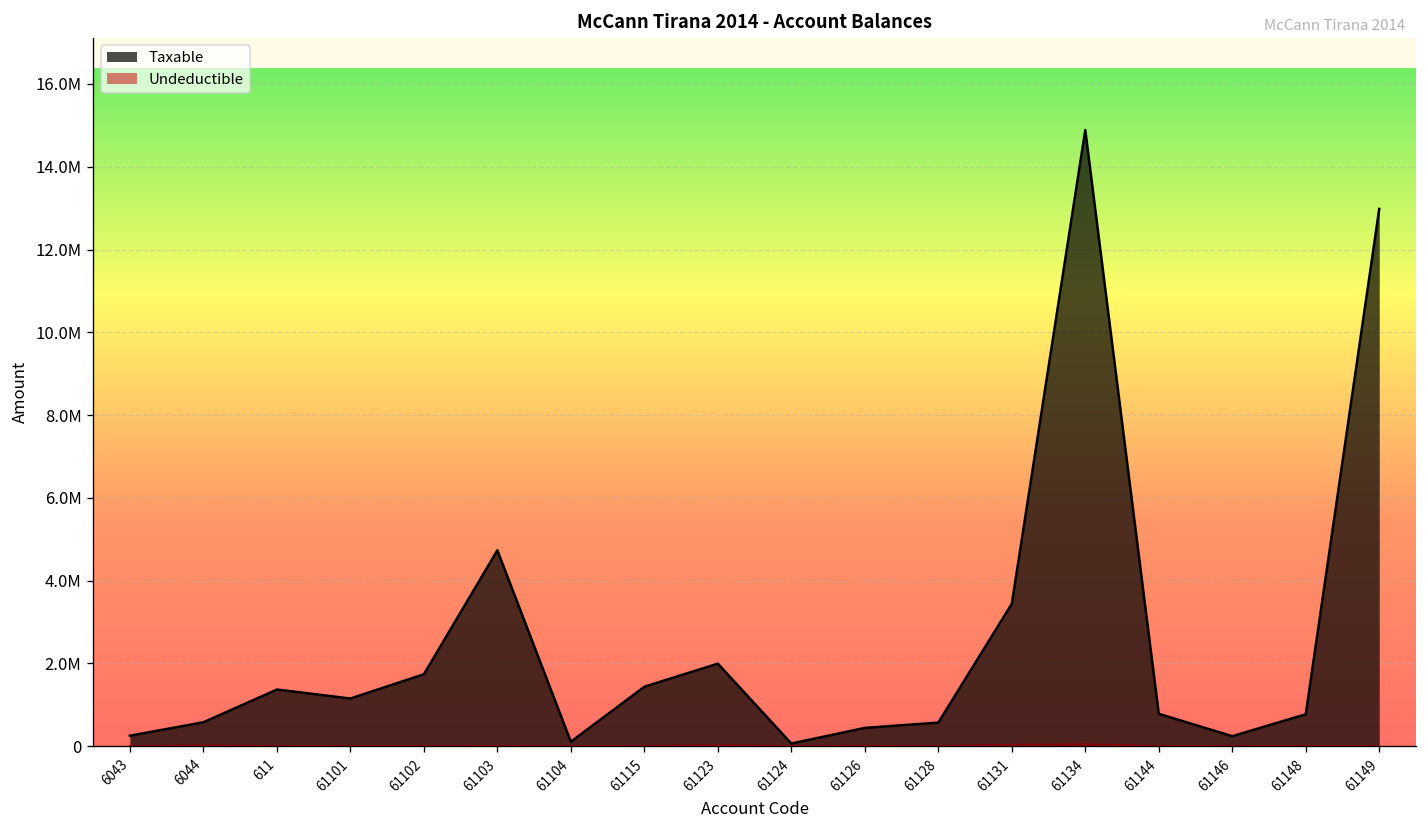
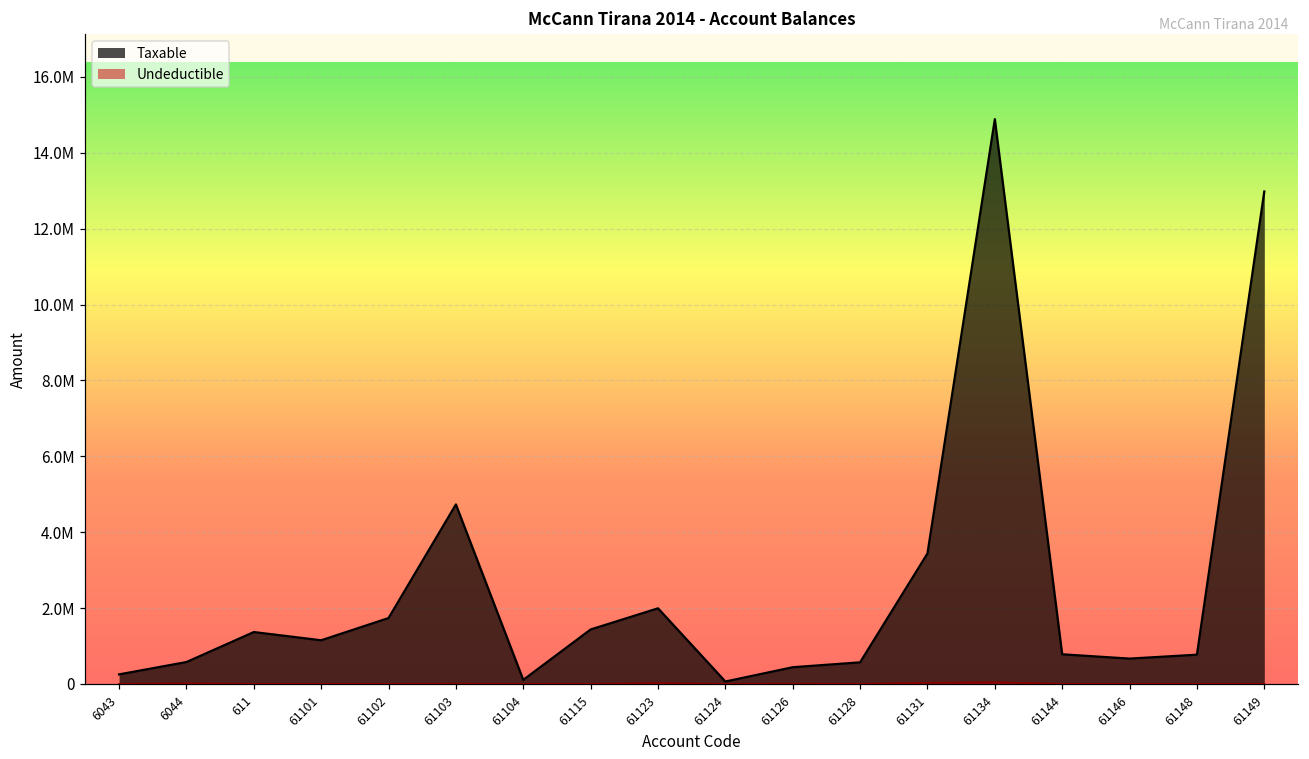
Taxable, 61146: 200000 -> 700000
